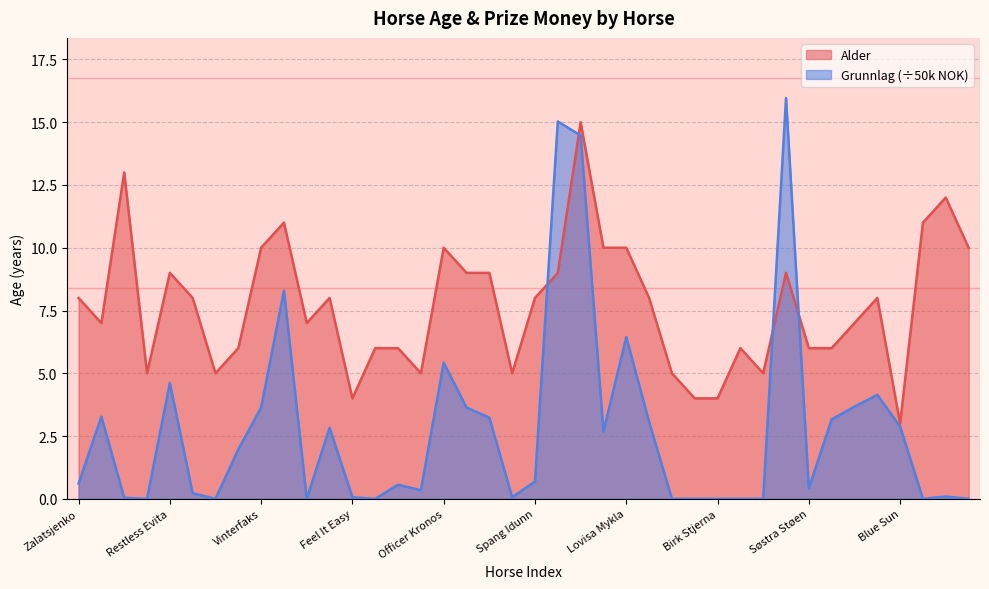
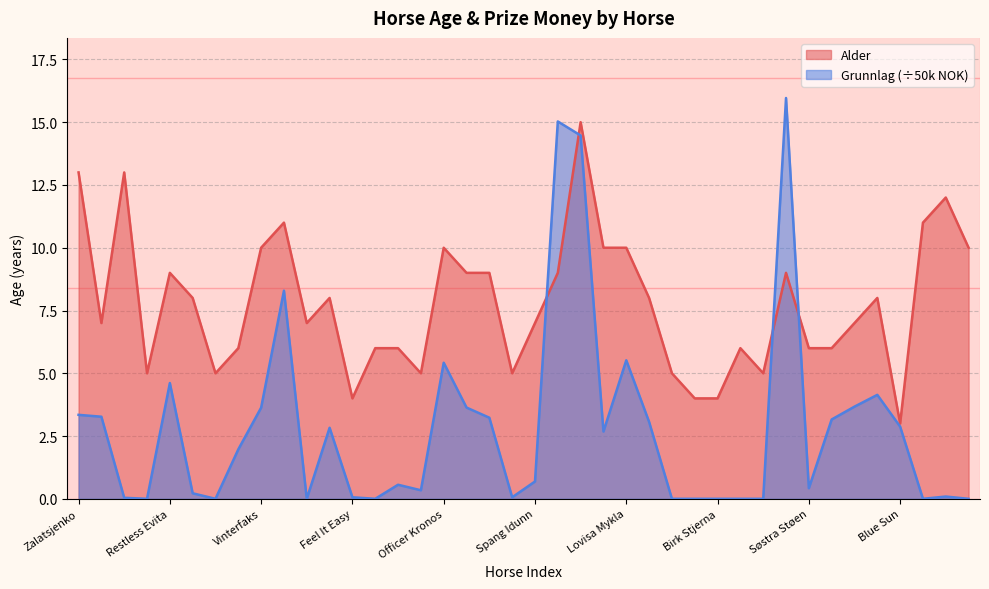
Alder, Zalatsjenko: 8 -> 13
Grunnlag (÷50k NOK), Zalatsjenko: 0.6 -> 3.3
Alder, Spang Idunn: 8 -> 7
Grunnlag (÷50k NOK), Lovisa Mykla: 6.4 -> 5.5
